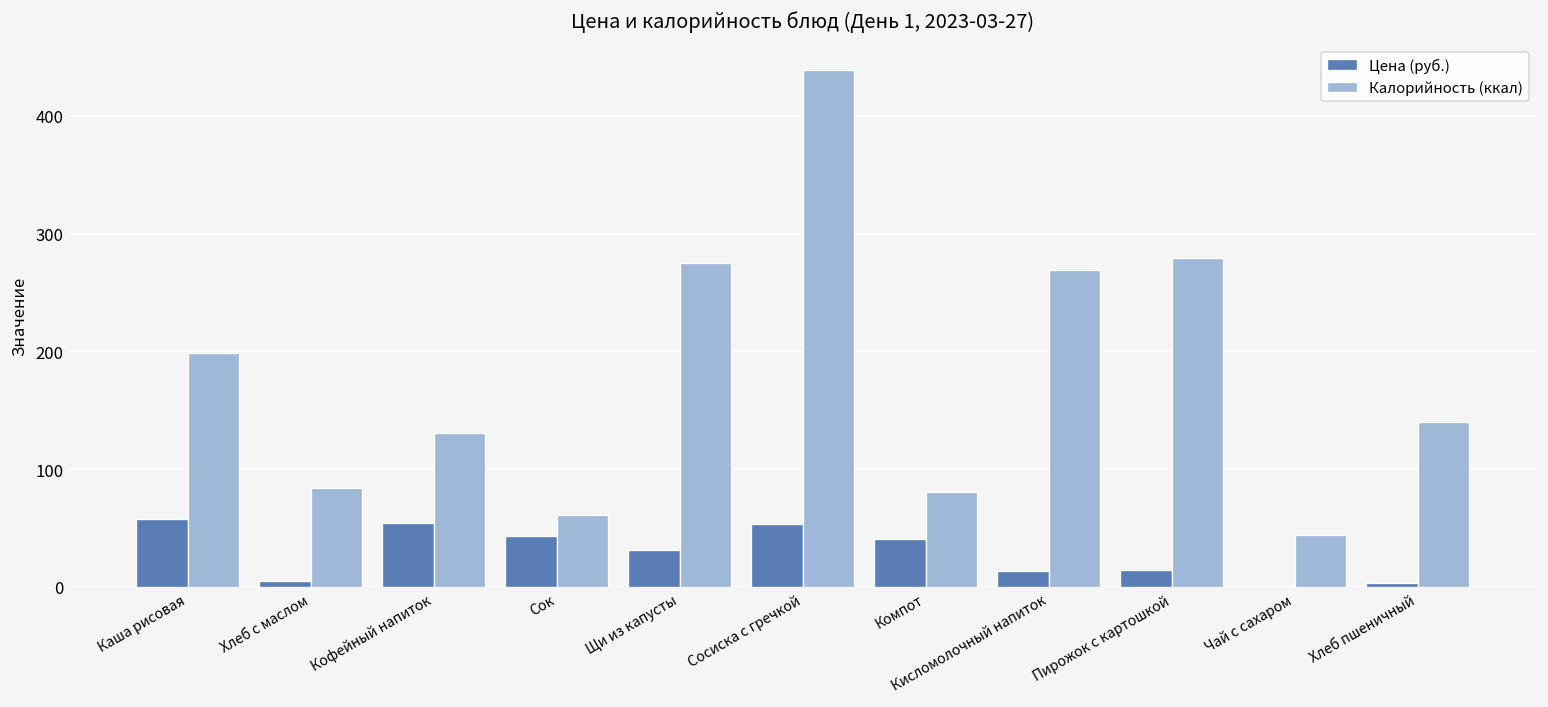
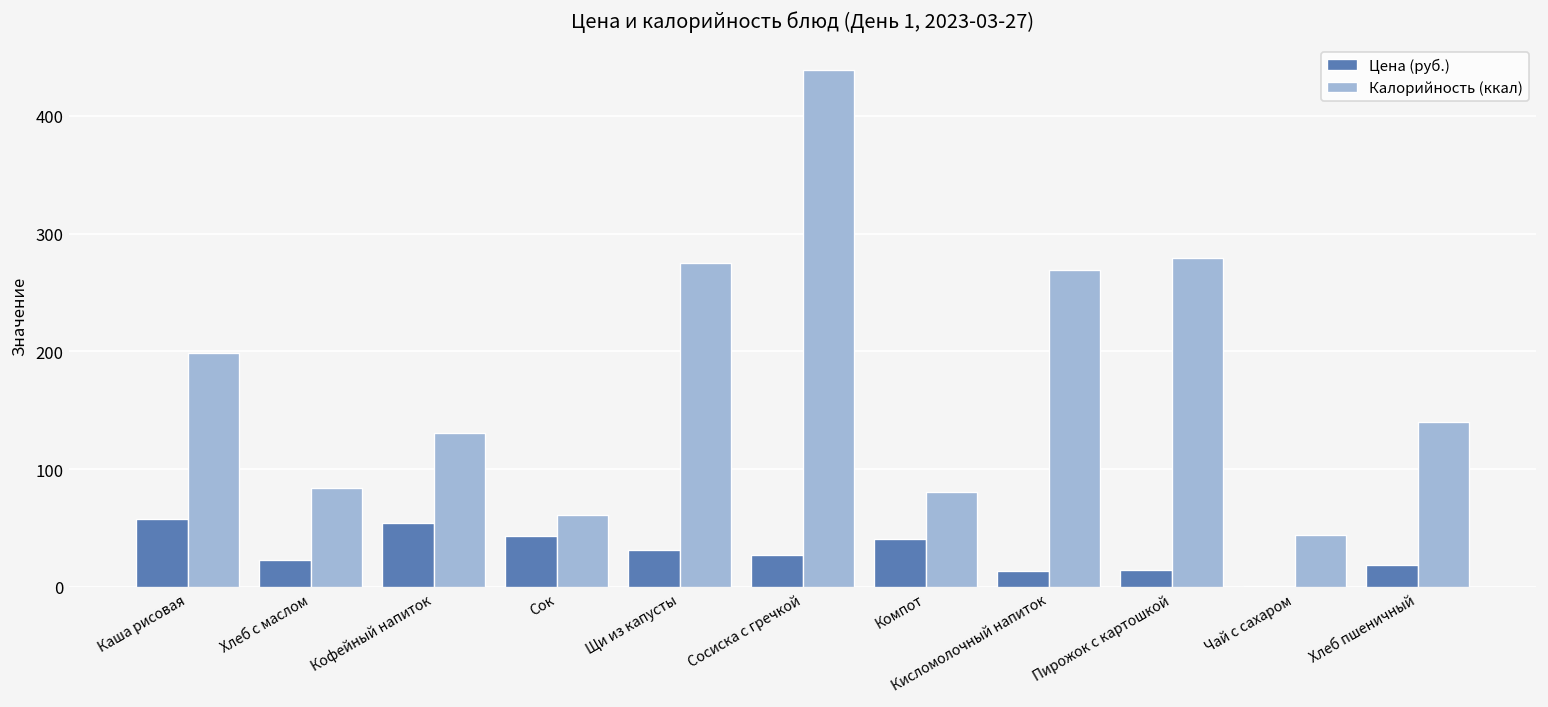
Цена (руб.), Хлеб с маслом: 0 -> 20
Цена (руб.), Сосиска с гречкой: 50 -> 30
Цена (руб.), Хлеб пшеничный: 0 -> 20
